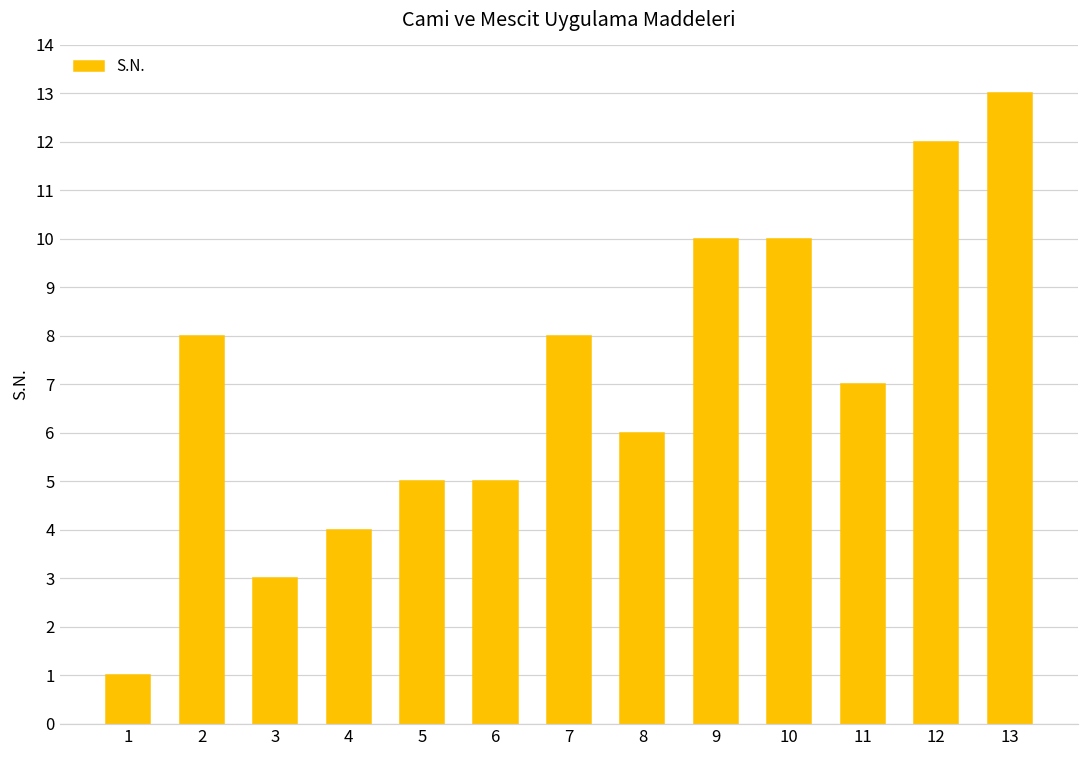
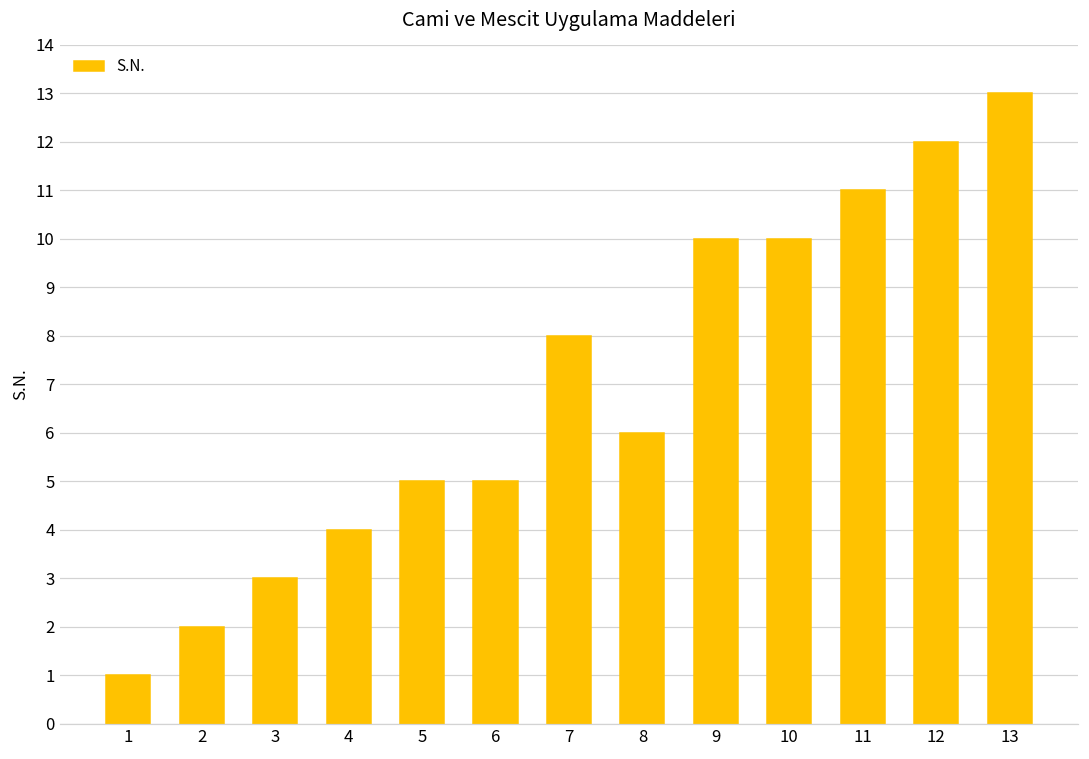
2: 8 -> 2
11: 7 -> 11
